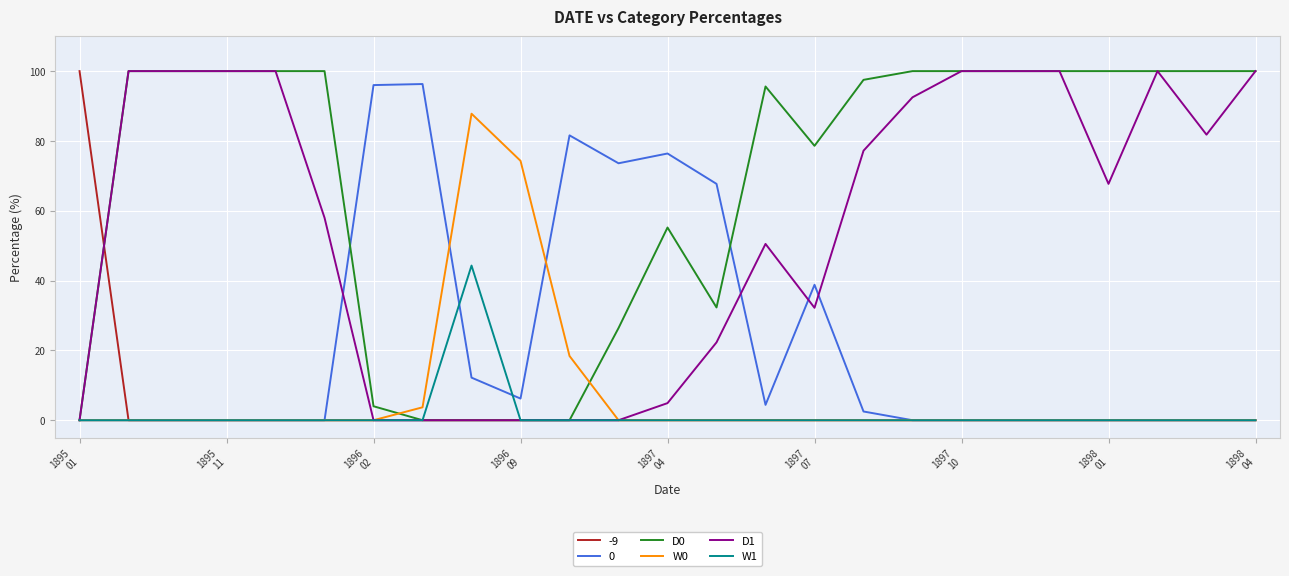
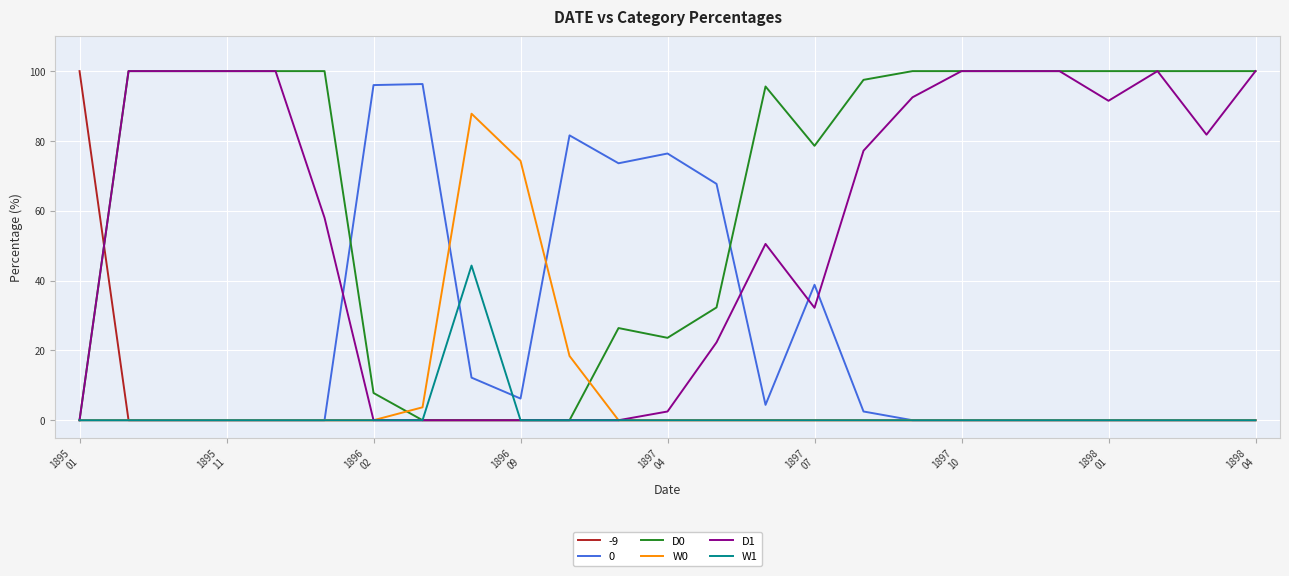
D0, 1896 02: 4 -> 8
D0, 1897 04: 55 -> 24
D1, 1897 04: 5 -> 3
D1, 1898 01: 68 -> 92
